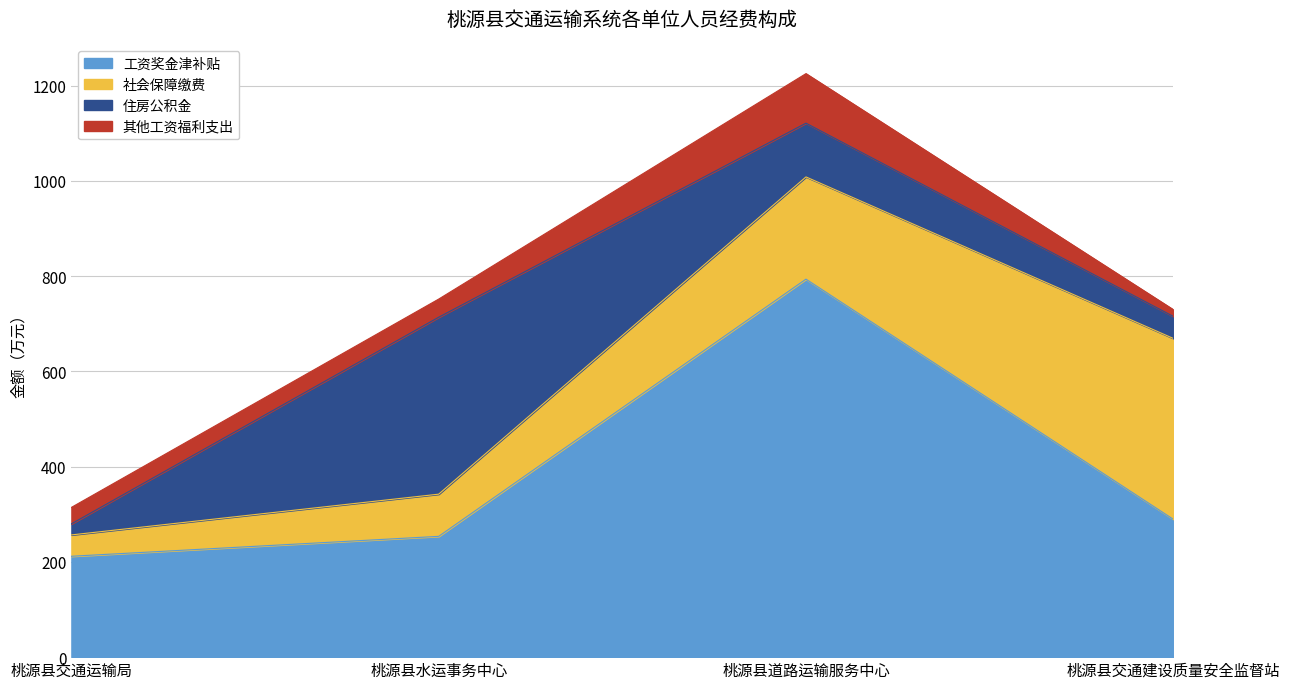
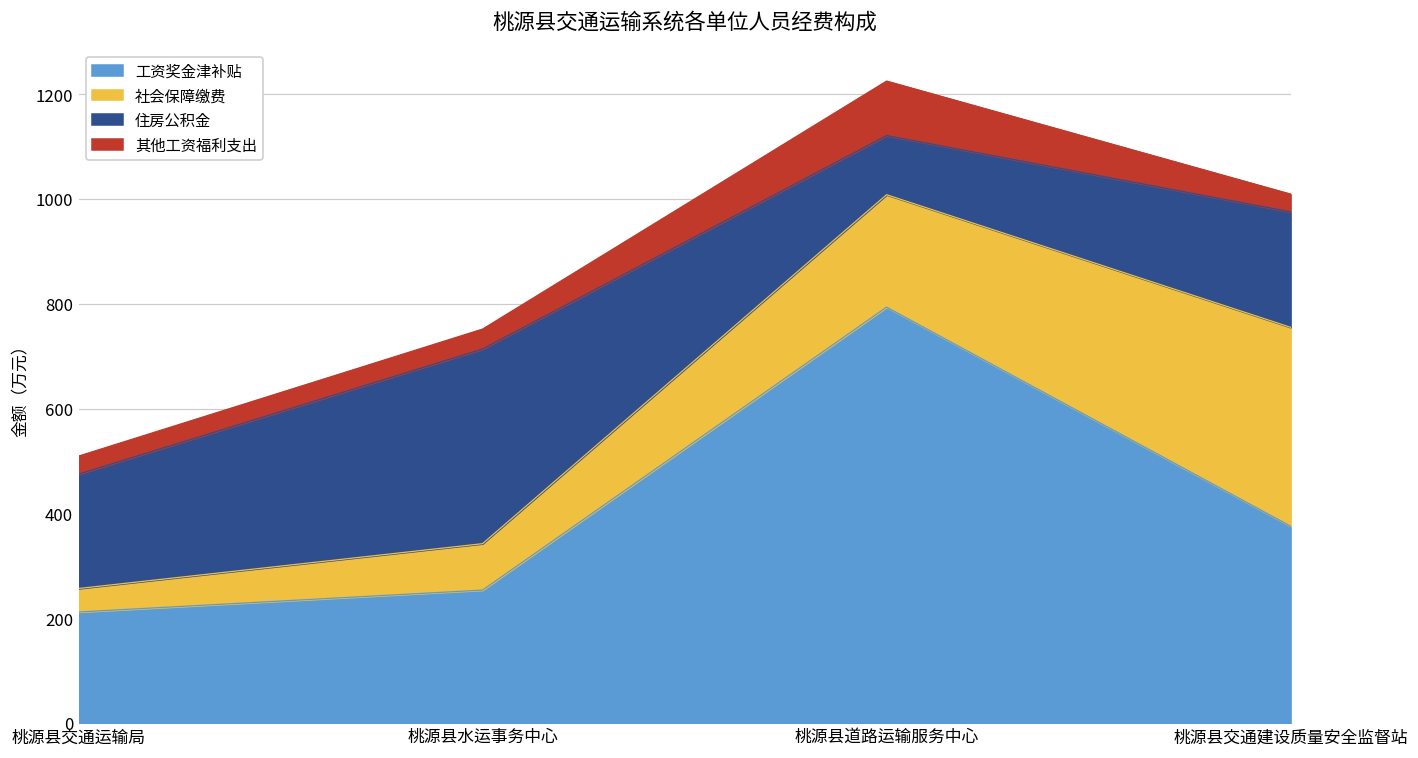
住房公积金, 桃源县交通运输局: 20 -> 220
工资奖金津补贴, 桃源县交通建设质量安全监督站: 290 -> 380
住房公积金, 桃源县交通建设质量安全监督站: 50 -> 220
其他工资福利支出, 桃源县交通建设质量安全监督站: 10 -> 30
